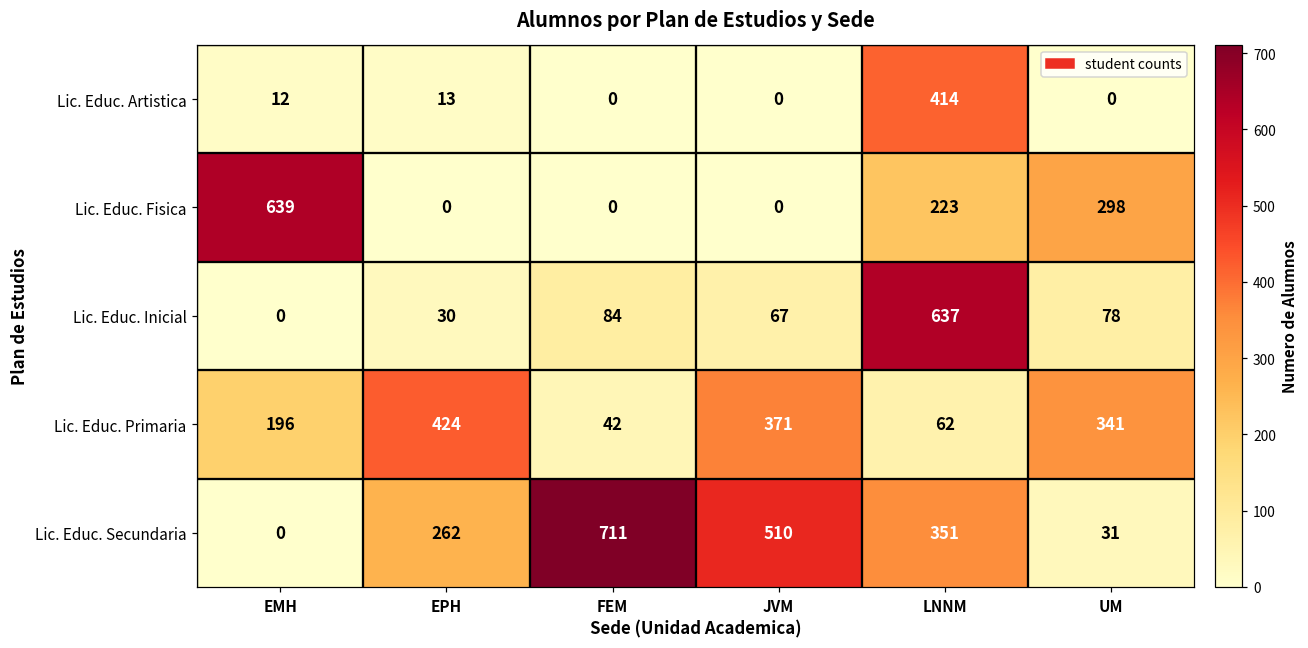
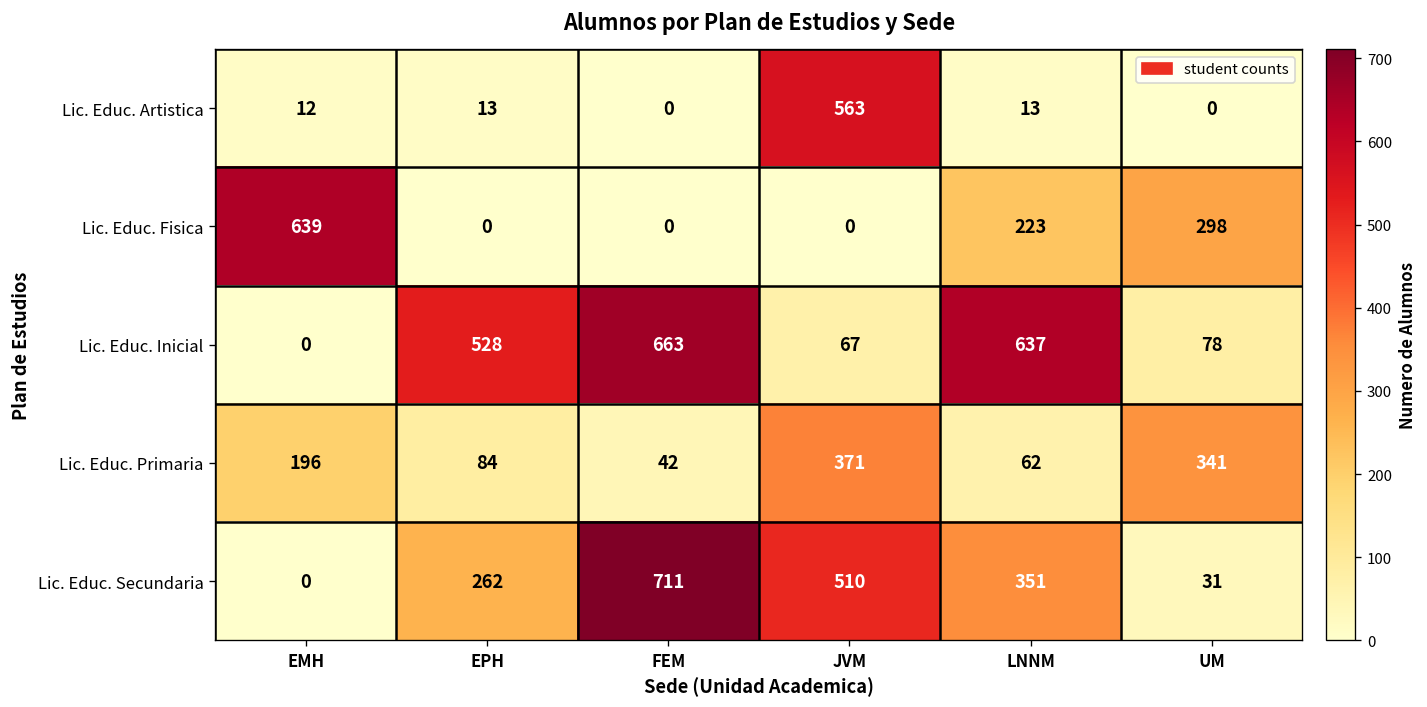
Lic. Educ. Artistica, JVM: 0 -> 563
Lic. Educ. Artistica, LNNM: 414 -> 13
Lic. Educ. Inicial, EPH: 30 -> 528
Lic. Educ. Inicial, FEM: 84 -> 663
Lic. Educ. Primaria, EPH: 424 -> 84
